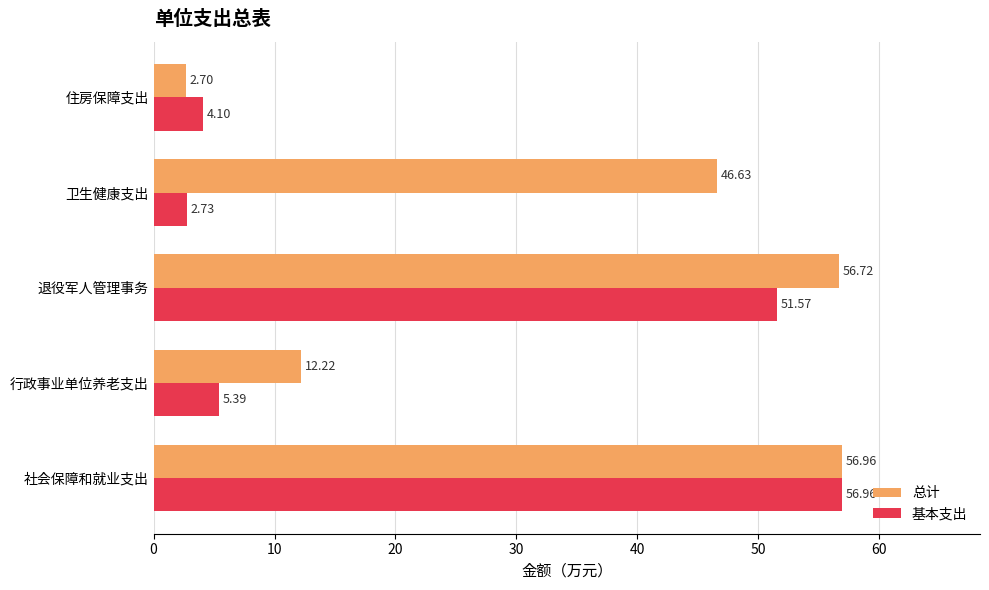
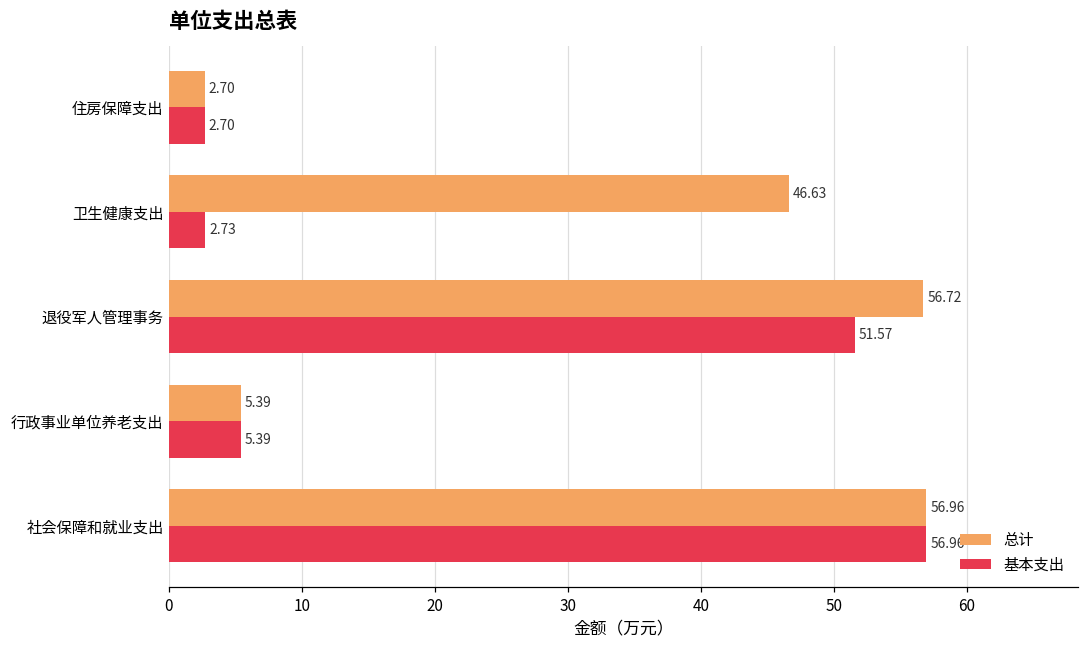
基本支出, 住房保障支出: 4.10 -> 2.70
总计, 行政事业单位养老支出: 12.22 -> 5.39
